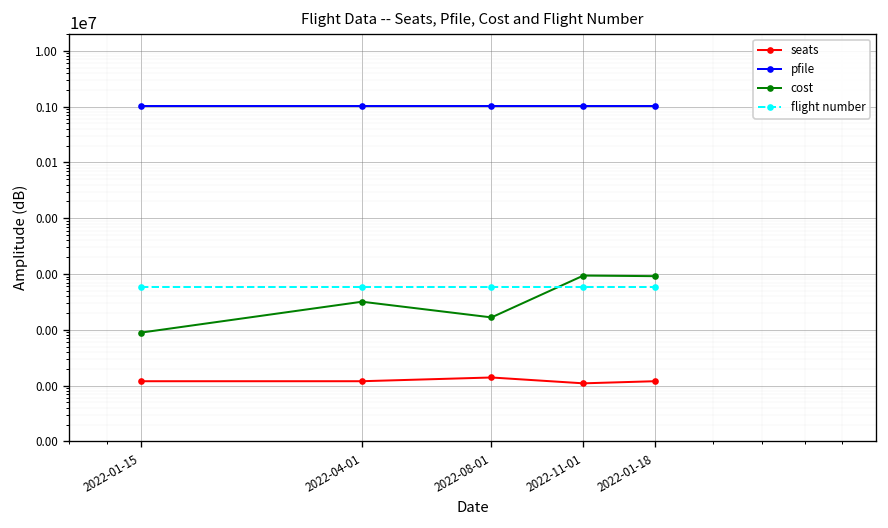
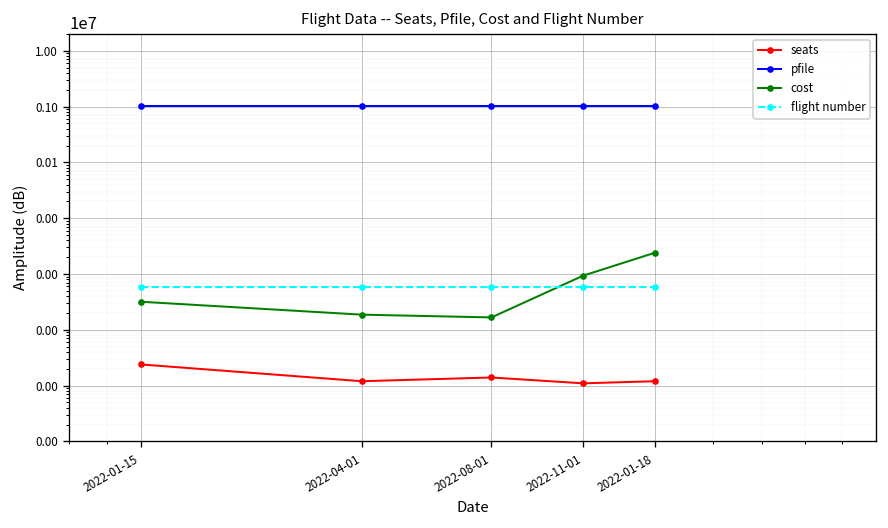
seats, 2022-01-15: 12 -> 20
cost, 2022-01-15: 90 -> 300
cost, 2022-04-01: 300 -> 190
cost, 2022-01-18: 900 -> 2000
